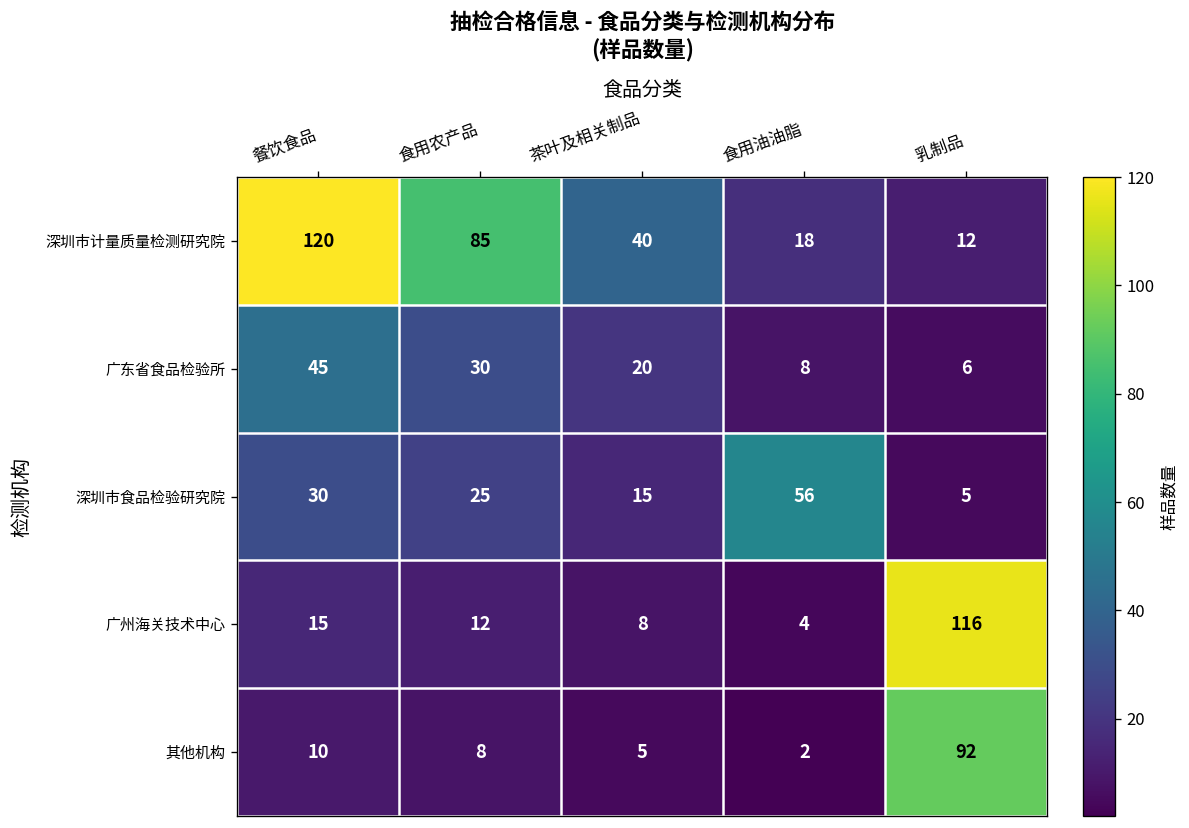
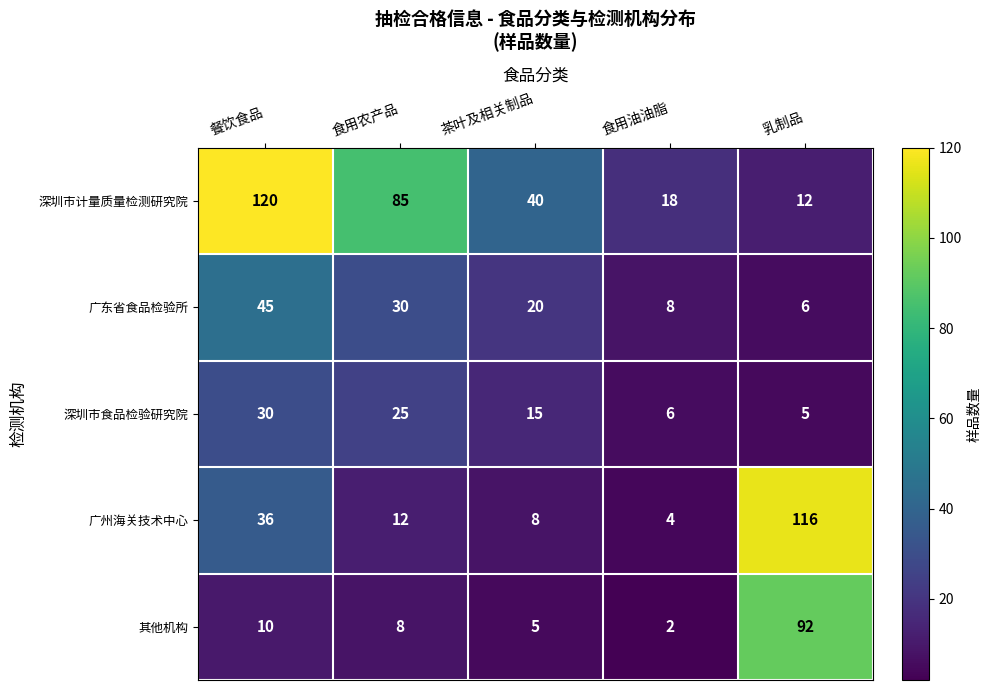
深圳市食品检验研究院, 食用油油脂: 56 -> 6
广州海关技术中心, 餐饮食品: 15 -> 36
